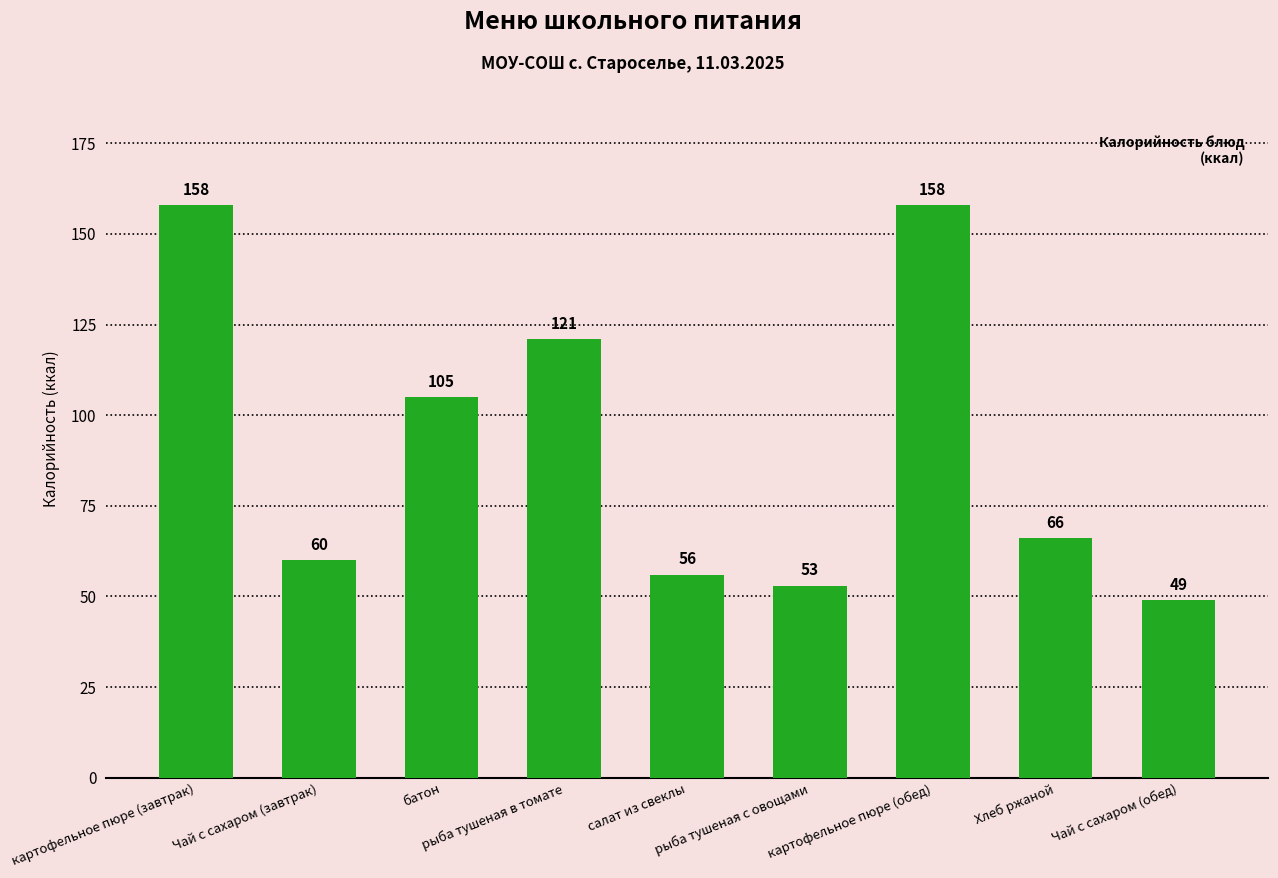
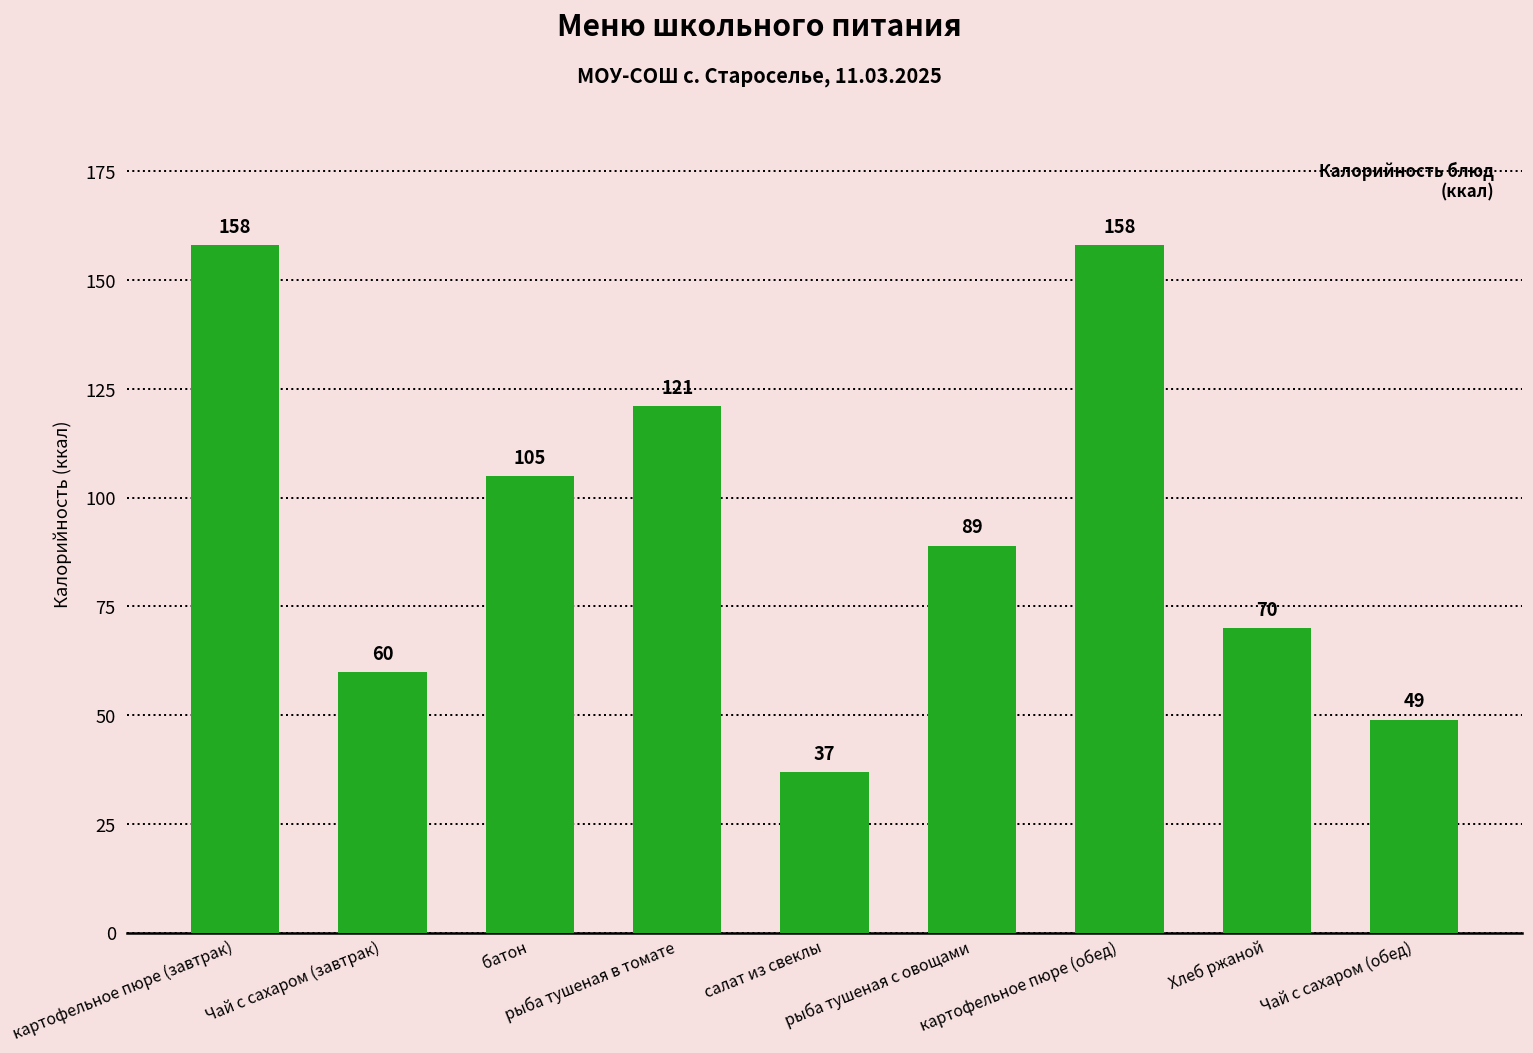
салат из свеклы: 56 -> 37
рыба тушеная с овощами: 53 -> 89
Хлеб ржаной: 66 -> 70
